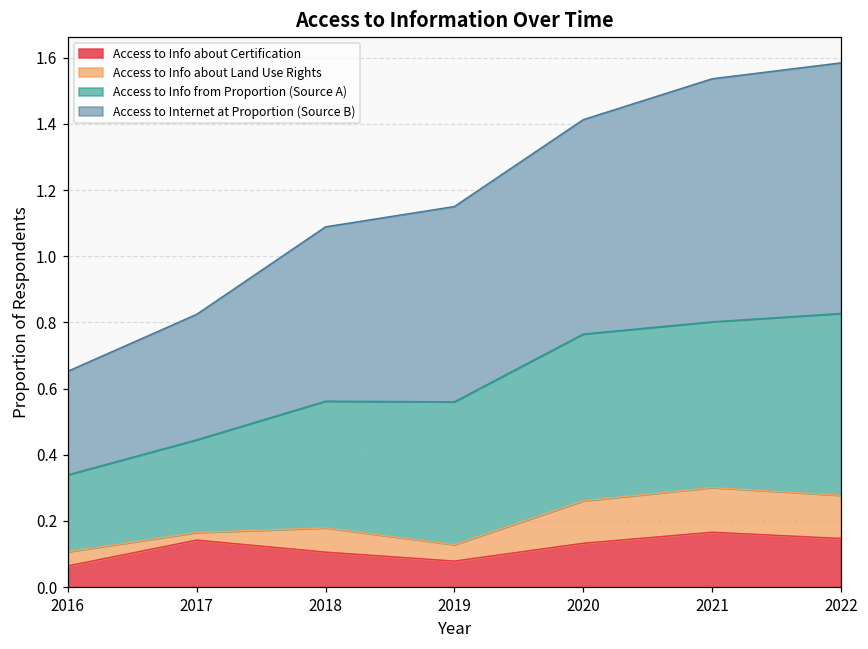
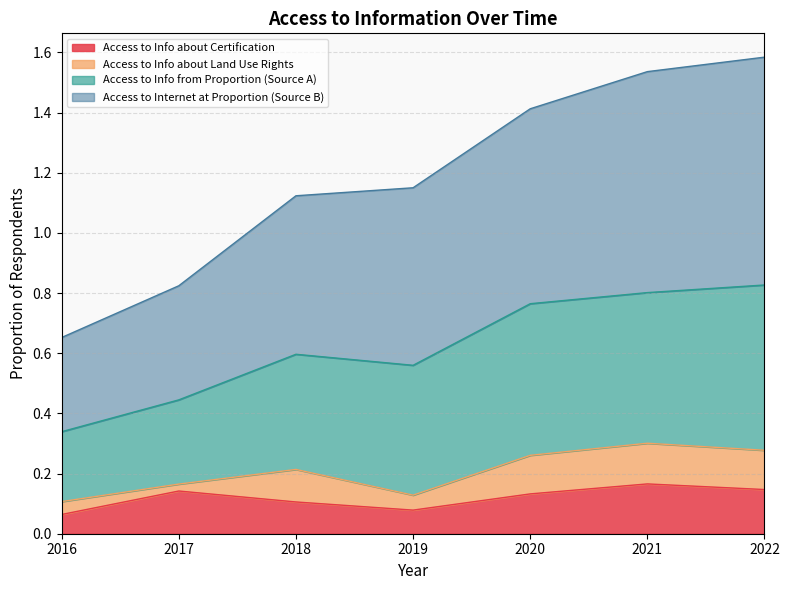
Access to Info about Land Use Rights, 2018: 0.07 -> 0.11
